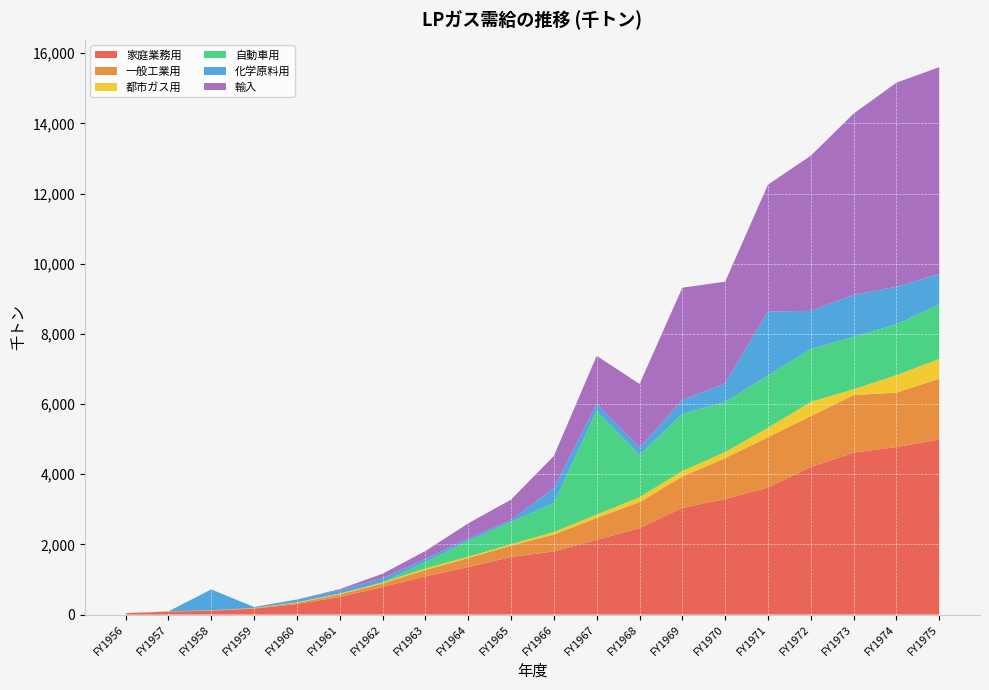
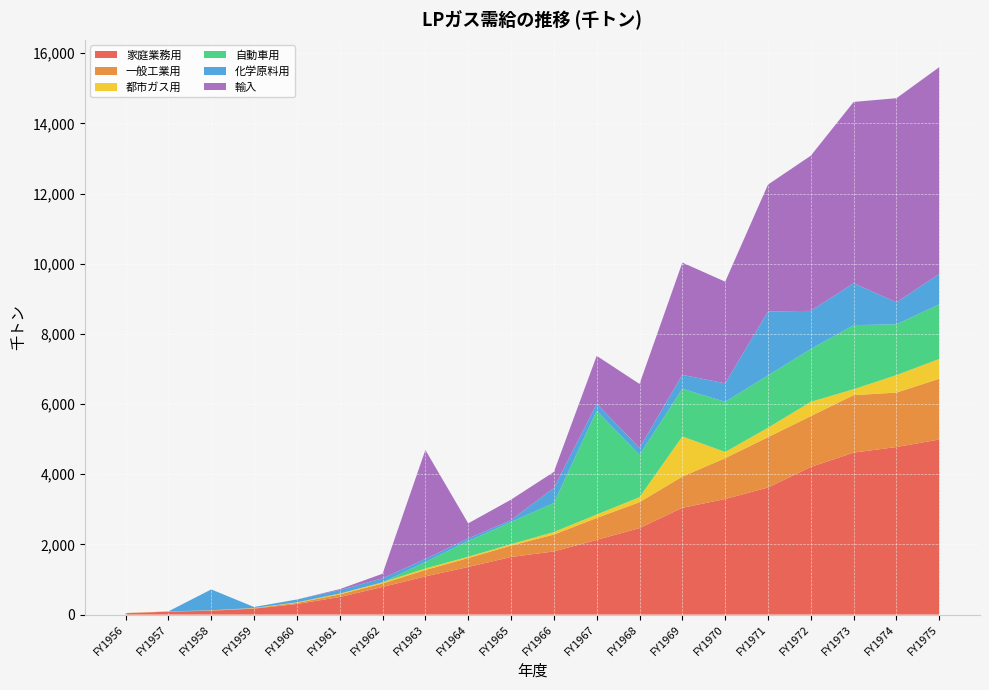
輸入, FY1963: 200 -> 3,100
輸入, FY1966: 900 -> 500
都市ガス用, FY1969: 200 -> 1,100
自動車用, FY1969: 1,600 -> 1,400
自動車用, FY1973: 1,500 -> 1,800
化学原料用, FY1974: 1,100 -> 600
